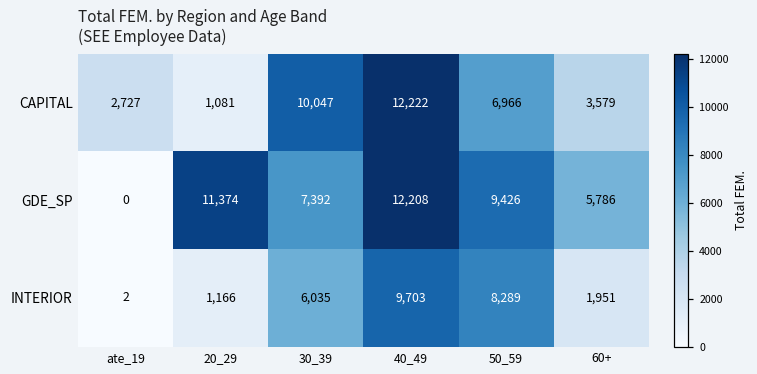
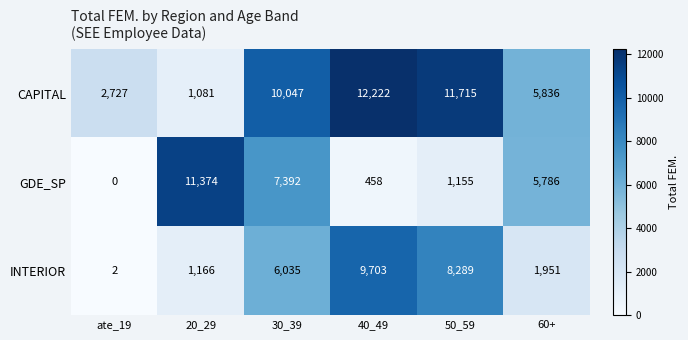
CAPITAL, 50_59: 6,966 -> 11,715
CAPITAL, 60+: 3,579 -> 5,836
GDE_SP, 40_49: 12,208 -> 458
GDE_SP, 50_59: 9,426 -> 1,155
